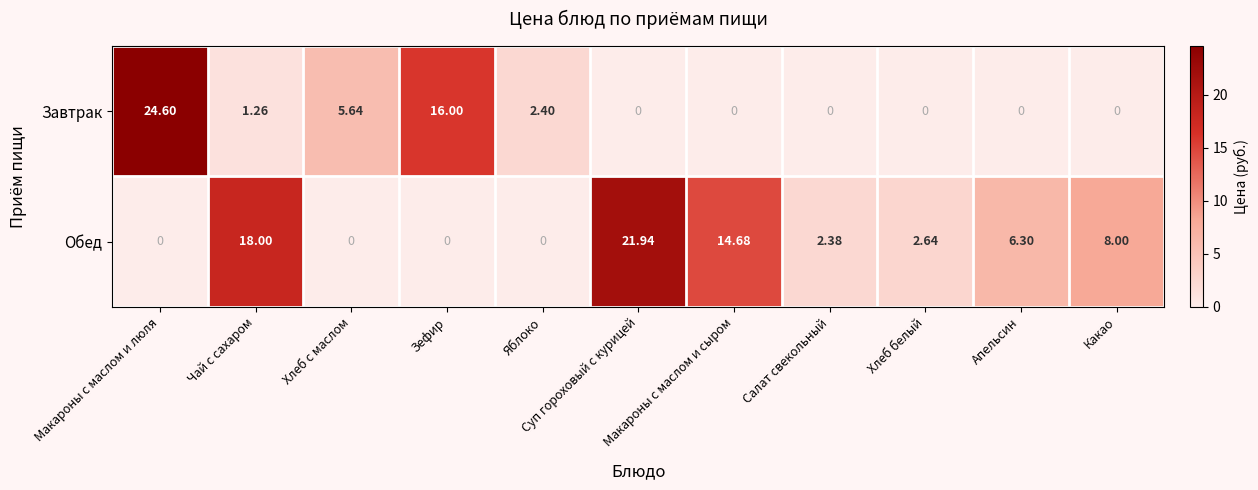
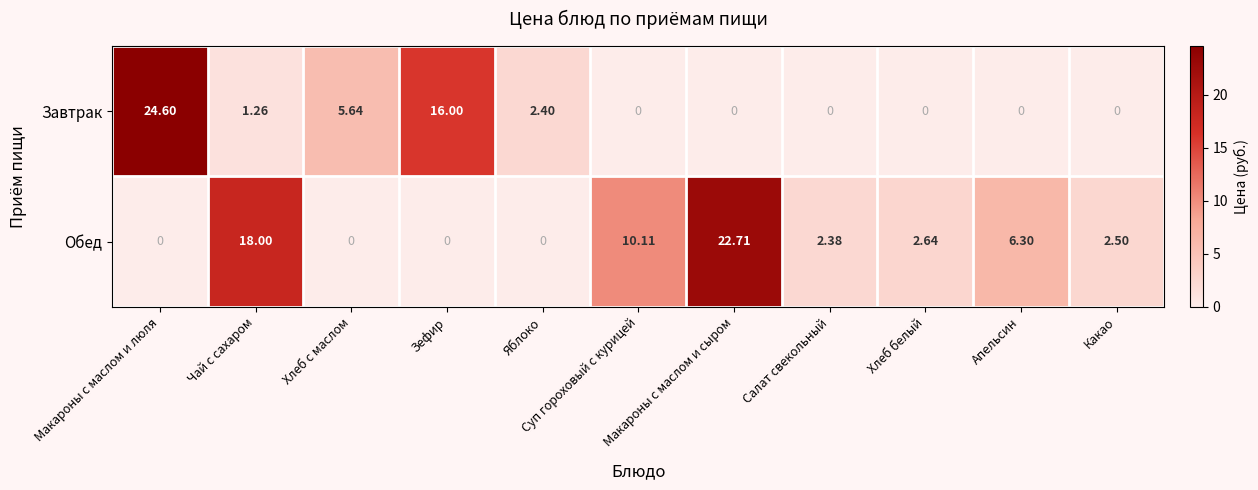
Обед, Суп гороховый с курицей: 21.94 -> 10.11
Обед, Макароны с маслом и сыром: 14.68 -> 22.71
Обед, Какао: 8.00 -> 2.50
